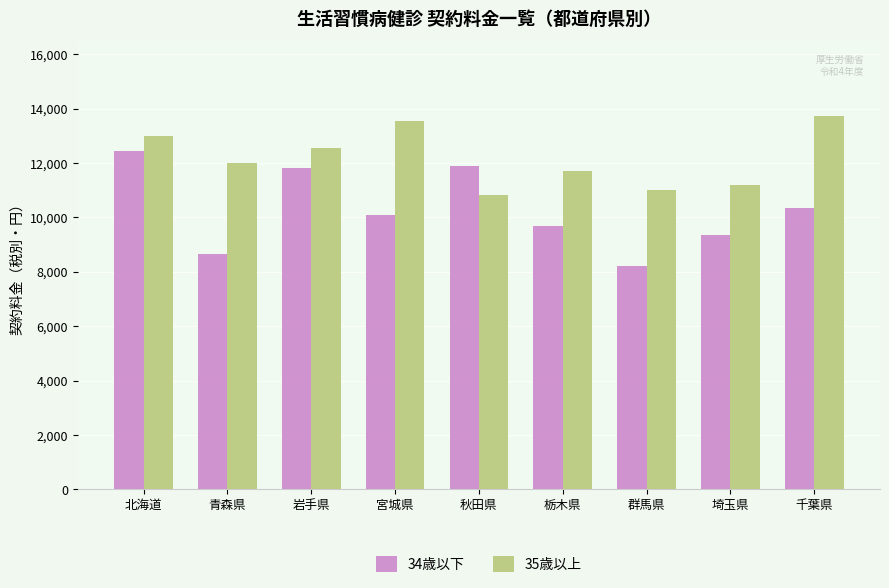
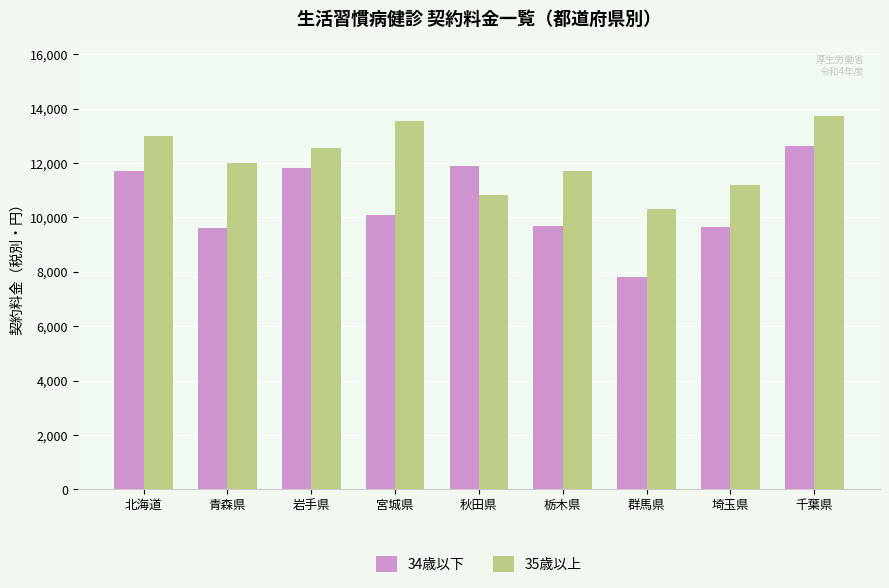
34歳以下, 北海道: 12,400 -> 11,700
34歳以下, 青森県: 8,700 -> 9,600
34歳以下, 群馬県: 8,200 -> 7,800
35歳以上, 群馬県: 11,000 -> 10,300
34歳以下, 埼玉県: 9,300 -> 9,700
34歳以下, 千葉県: 10,400 -> 12,600
